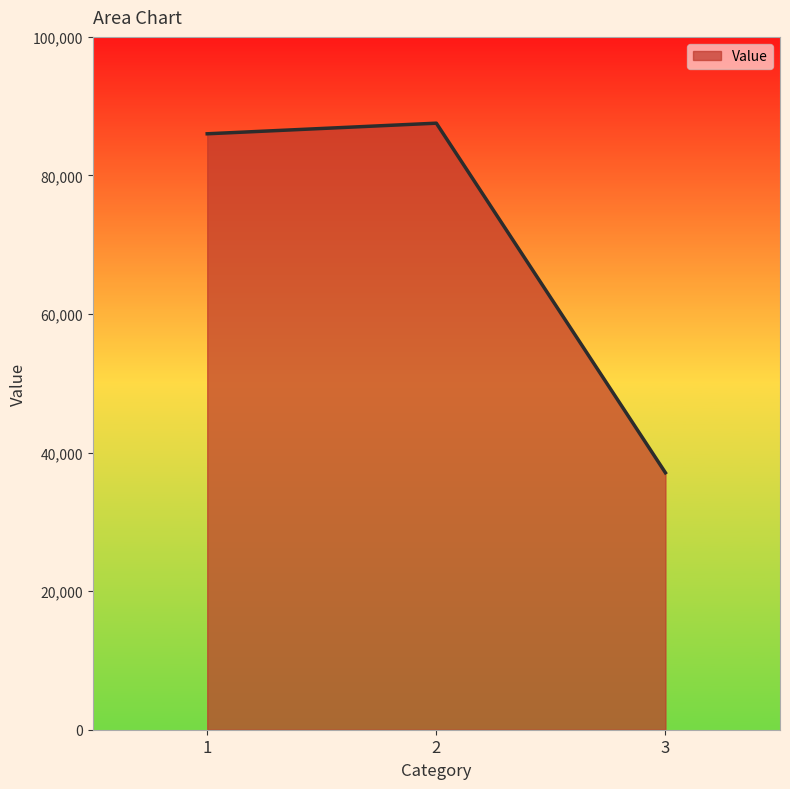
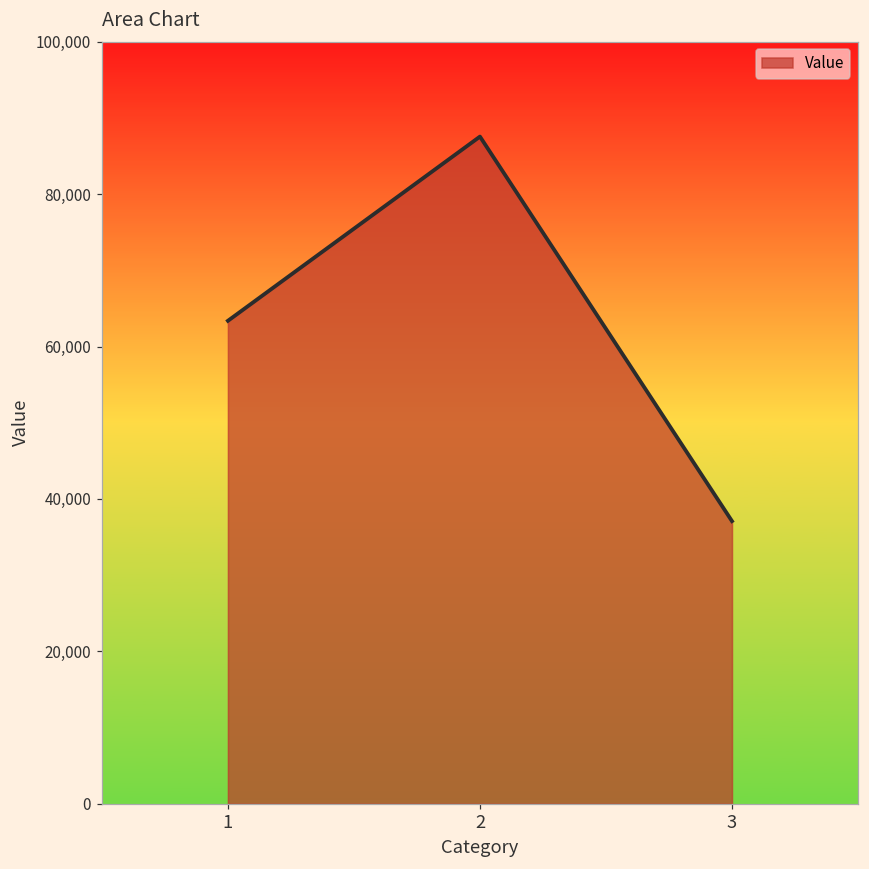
1: 86,000 -> 63,000
